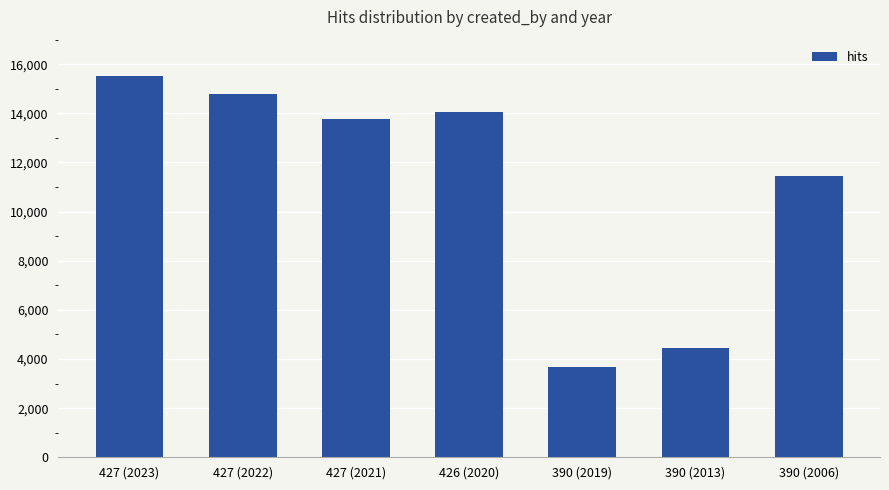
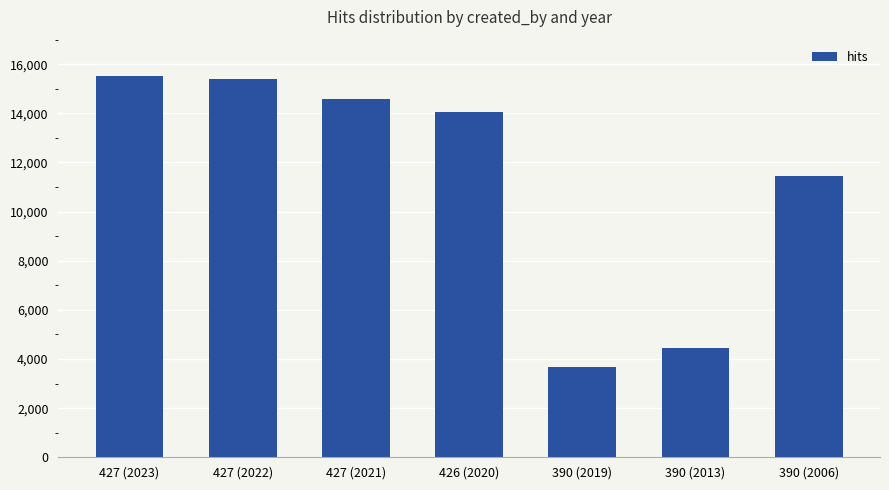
427 (2022): 14,800 -> 15,400
427 (2021): 13,800 -> 14,600
